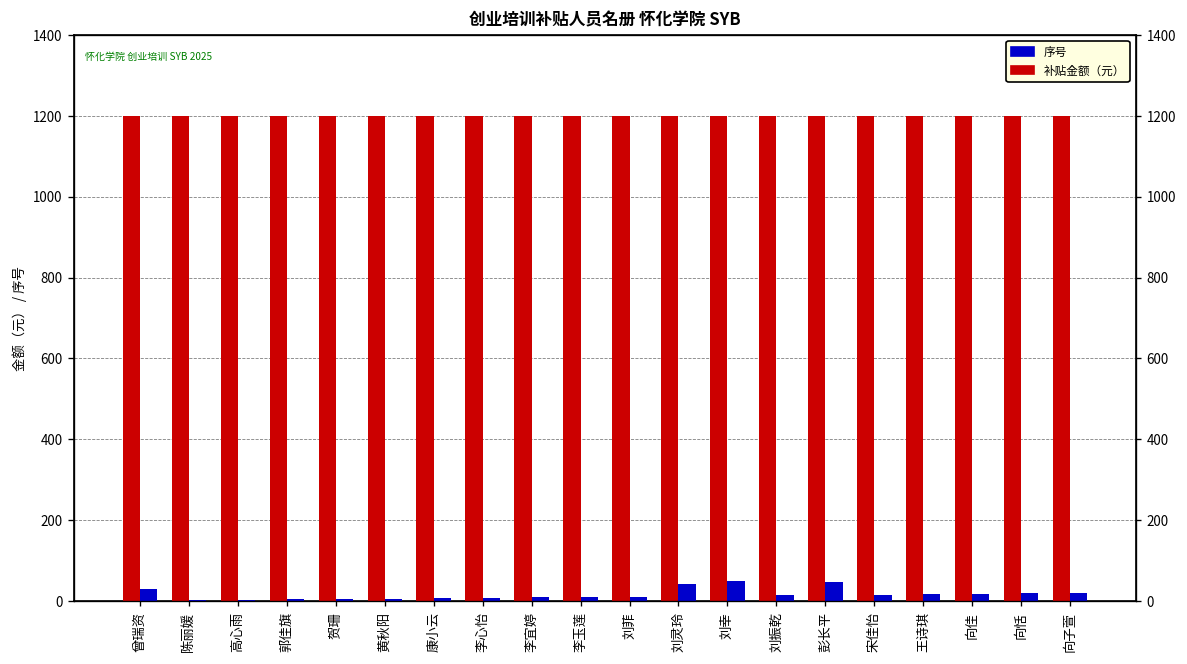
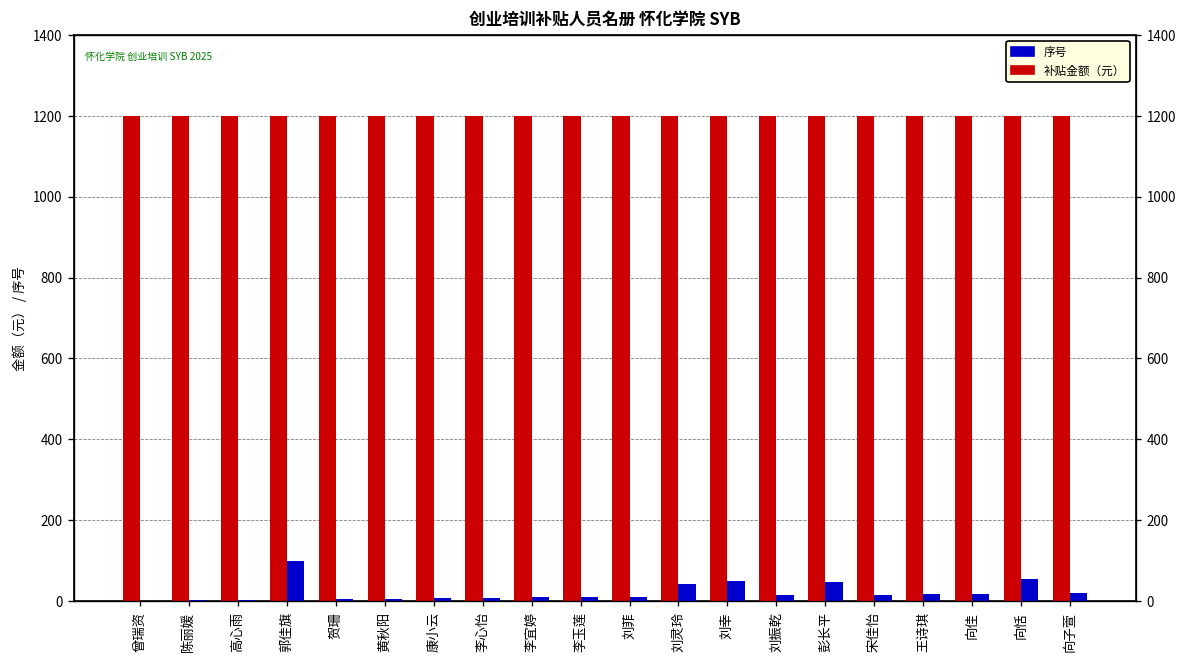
序号, 曾瑞资: 30 -> 0
序号, 郭佳旗: 0 -> 100
序号, 向恬: 20 -> 50
